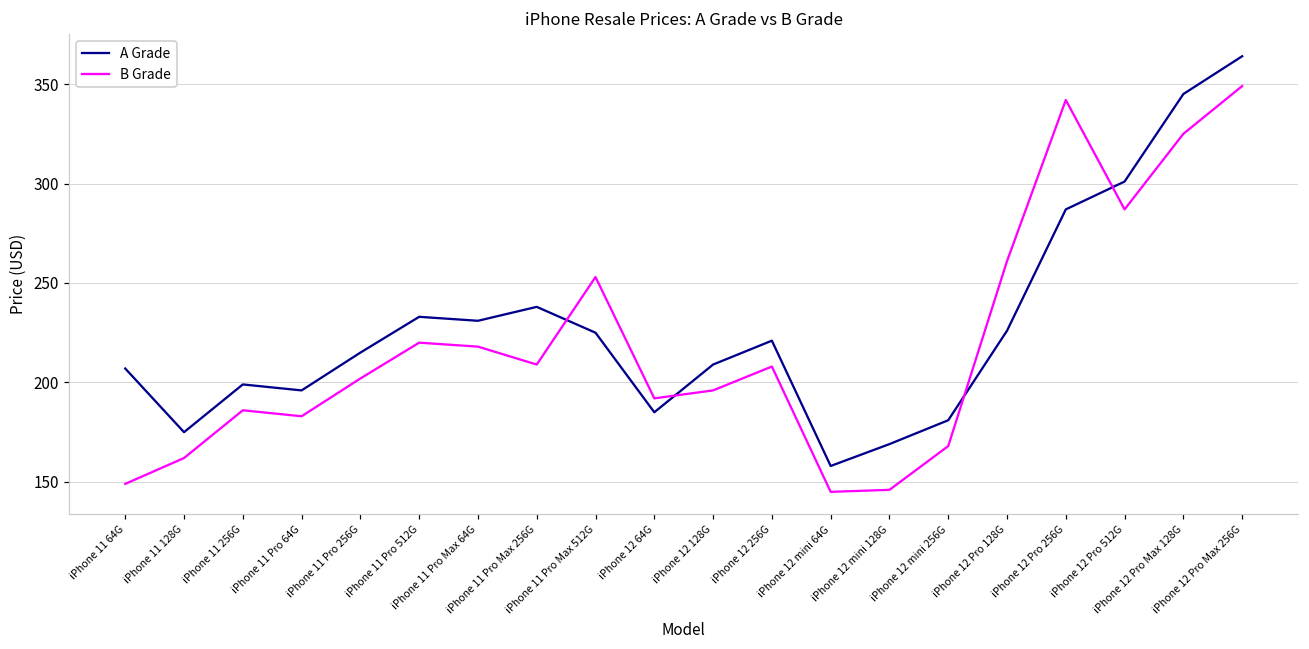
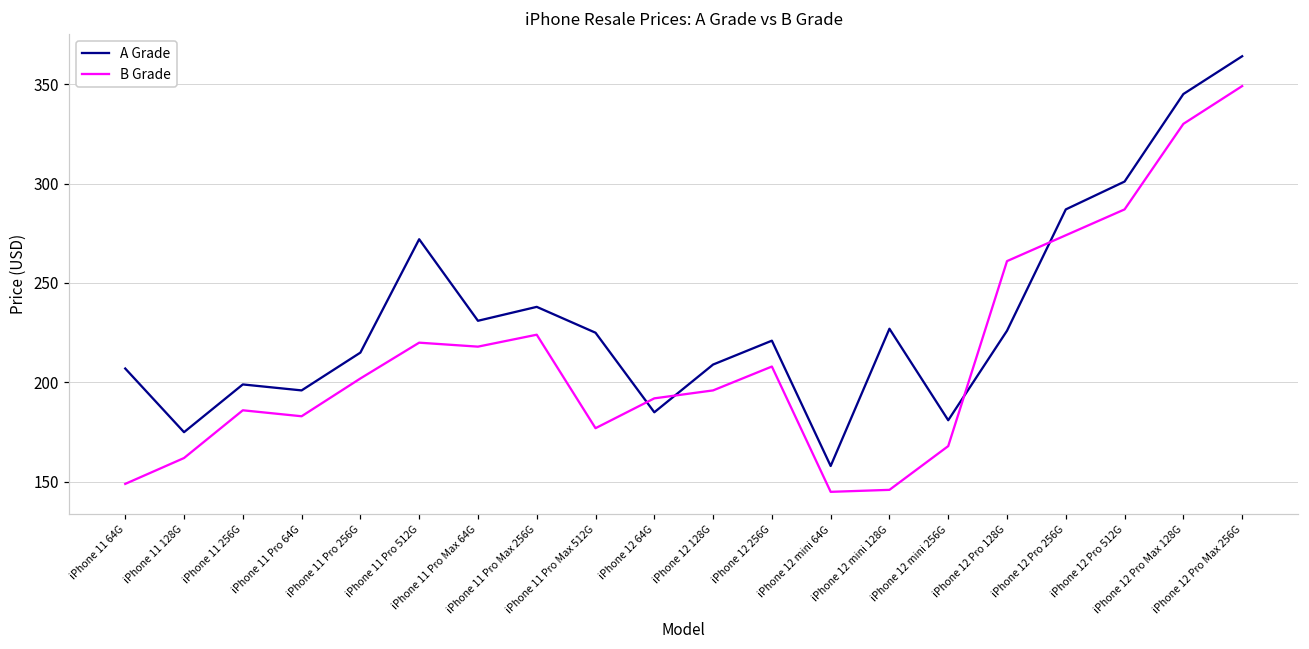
A Grade, iPhone 11 Pro 512G: 233 -> 272
B Grade, iPhone 11 Pro Max 256G: 209 -> 224
B Grade, iPhone 11 Pro Max 512G: 253 -> 177
A Grade, iPhone 12 mini 128G: 169 -> 227
B Grade, iPhone 12 Pro 256G: 342 -> 274
B Grade, iPhone 12 Pro Max 128G: 325 -> 330
